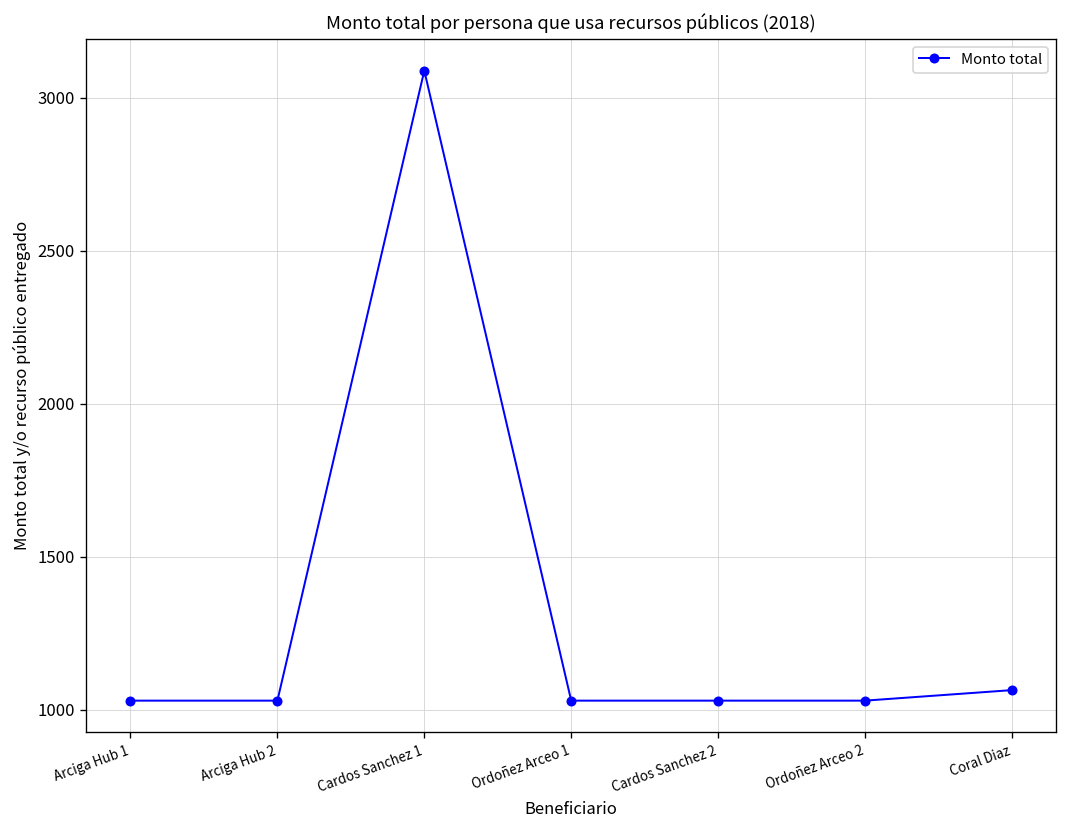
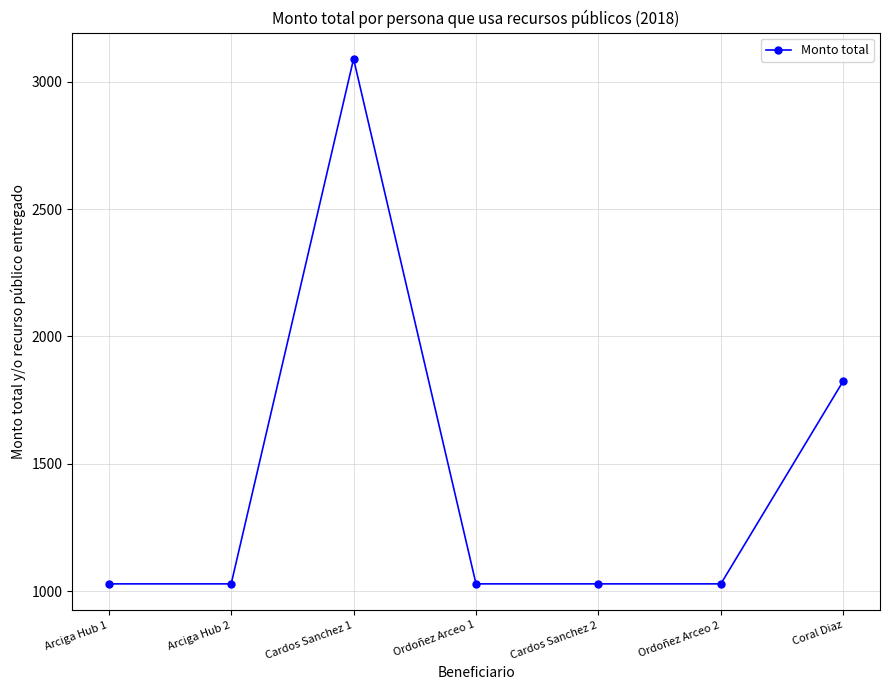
Coral Diaz: 1060 -> 1830
